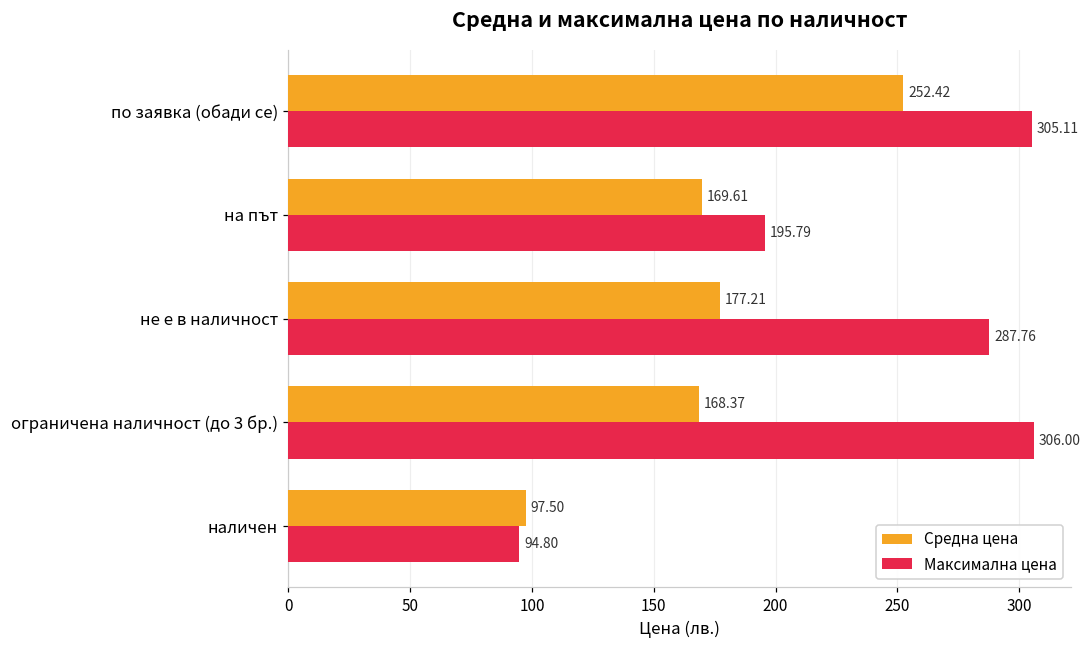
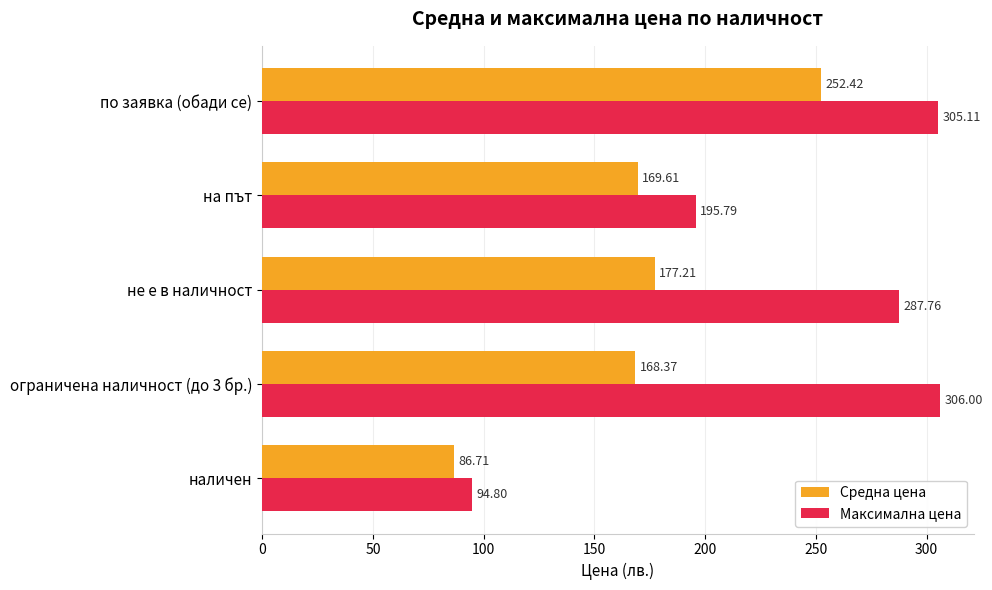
Средна цена, наличен: 97.50 -> 86.71
